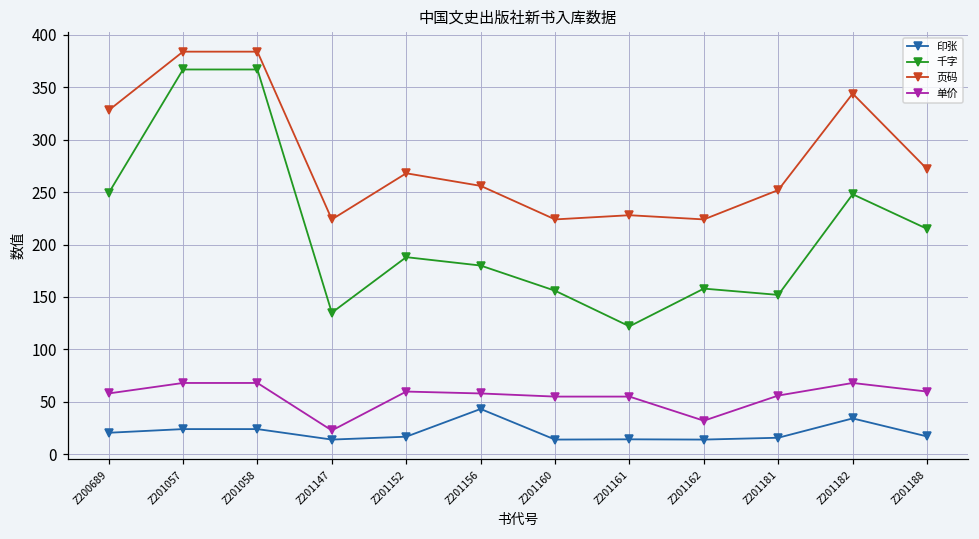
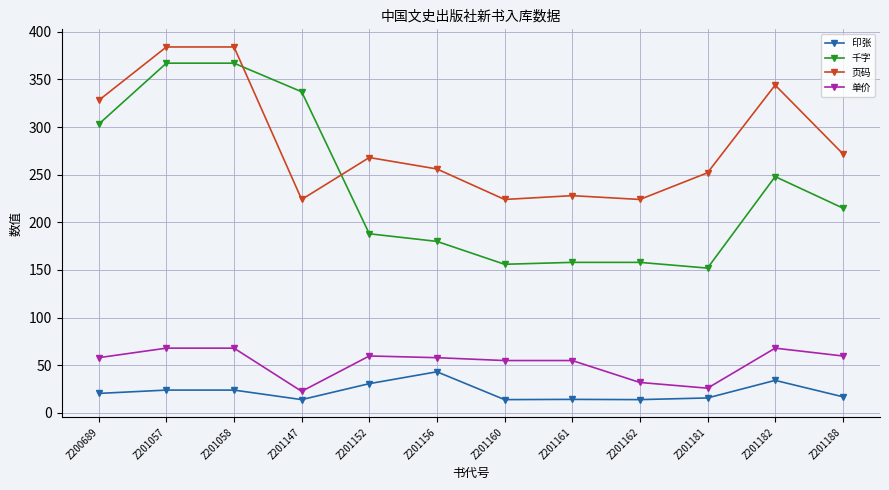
千字, Z200689: 250 -> 300
千字, Z201147: 140 -> 340
印张, Z201152: 20 -> 30
千字, Z201161: 120 -> 160
单价, Z201181: 60 -> 30
